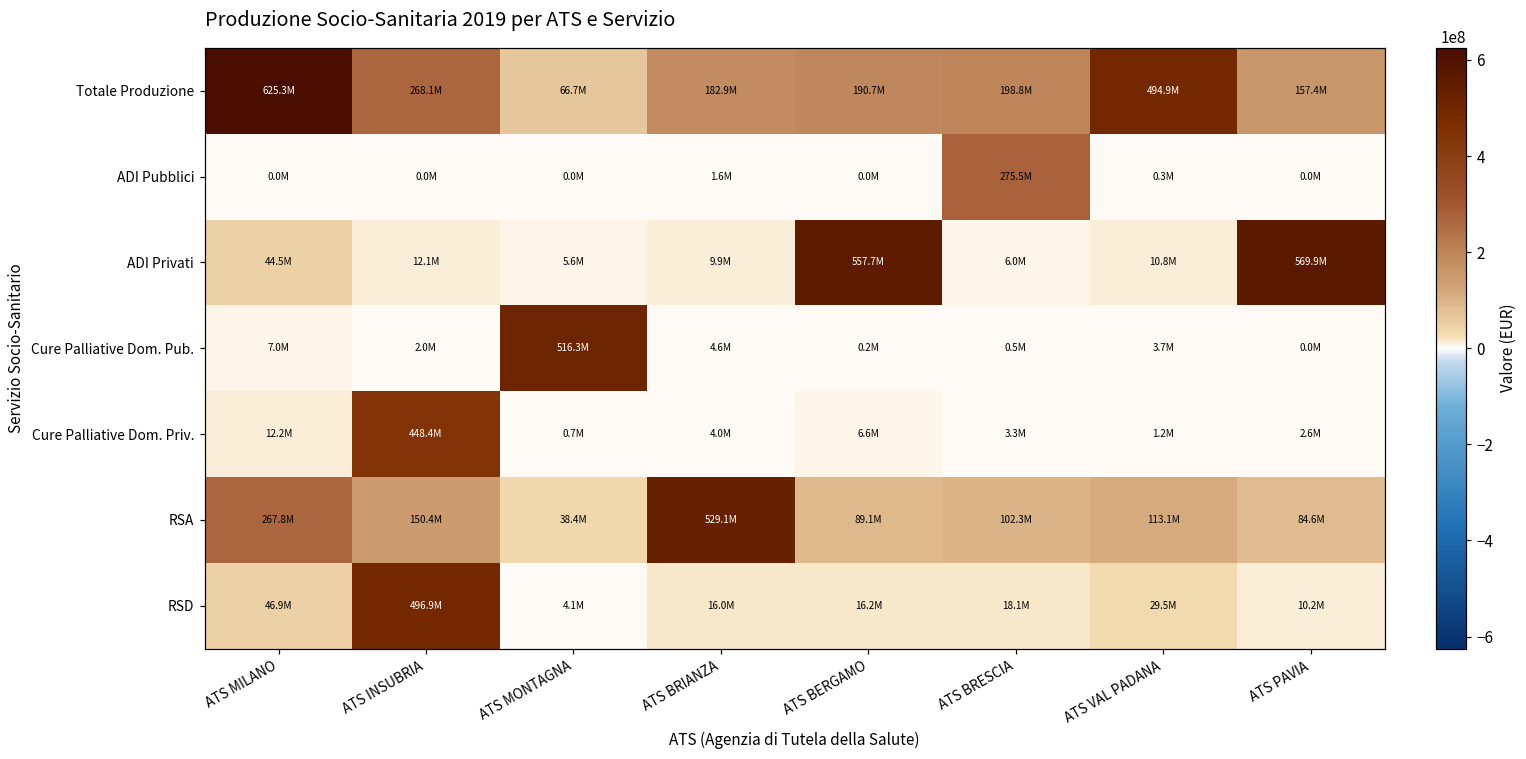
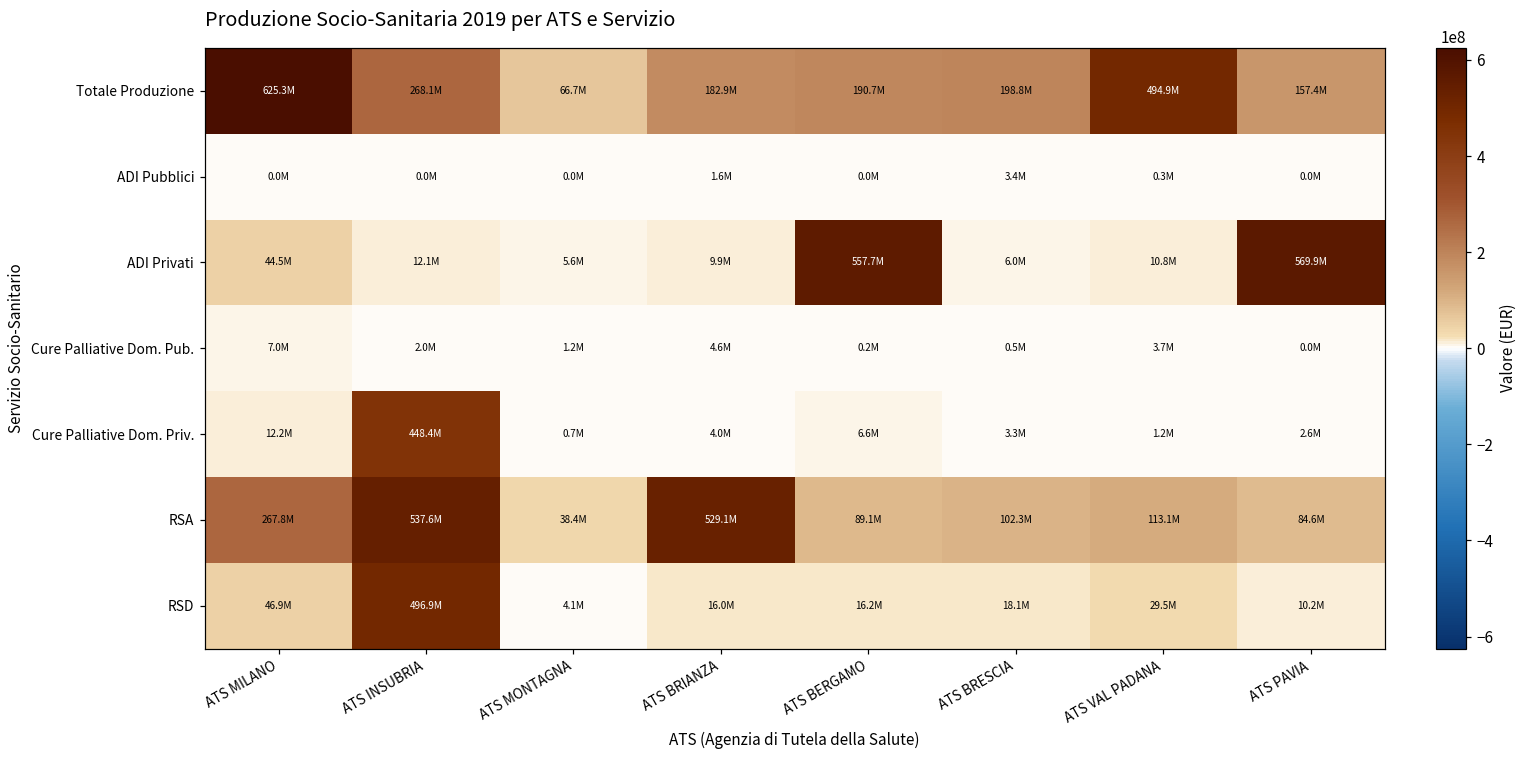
ADI Pubblici, ATS BRESCIA: 275.5M -> 3.4M
Cure Palliative Dom. Pub., ATS MONTAGNA: 516.3M -> 1.2M
RSA, ATS INSUBRIA: 150.4M -> 537.6M
